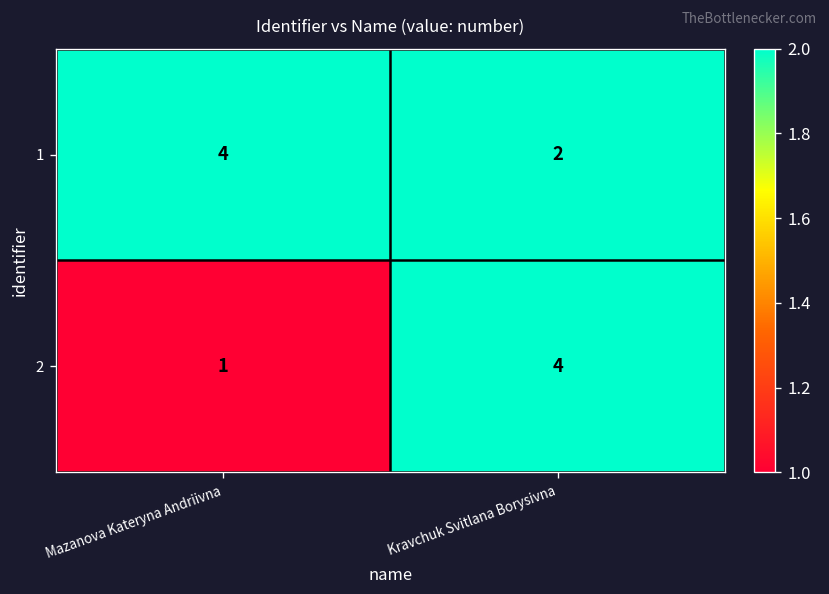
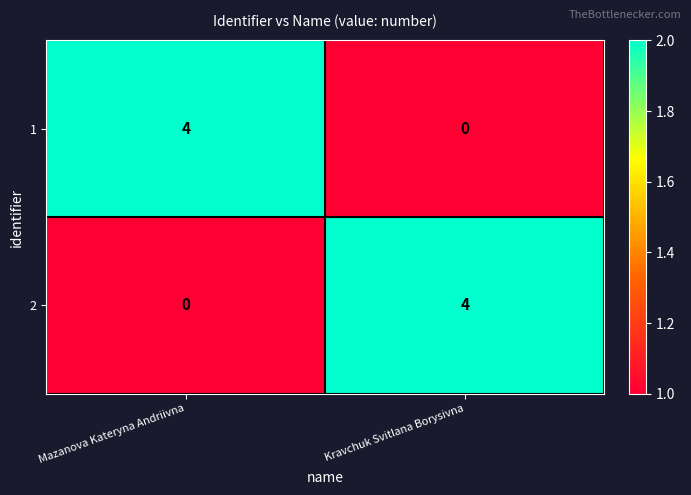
1, Kravchuk Svitlana Borysivna: 2 -> 0
2, Mazanova Kateryna Andriivna: 1 -> 0
